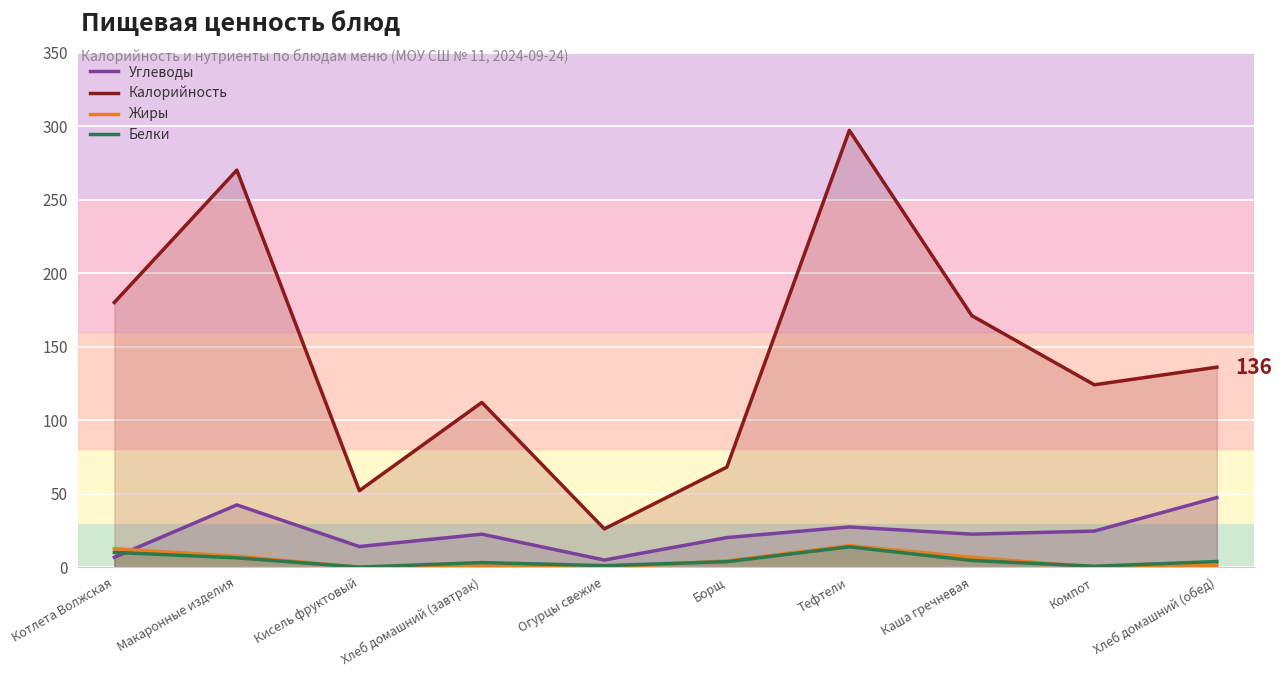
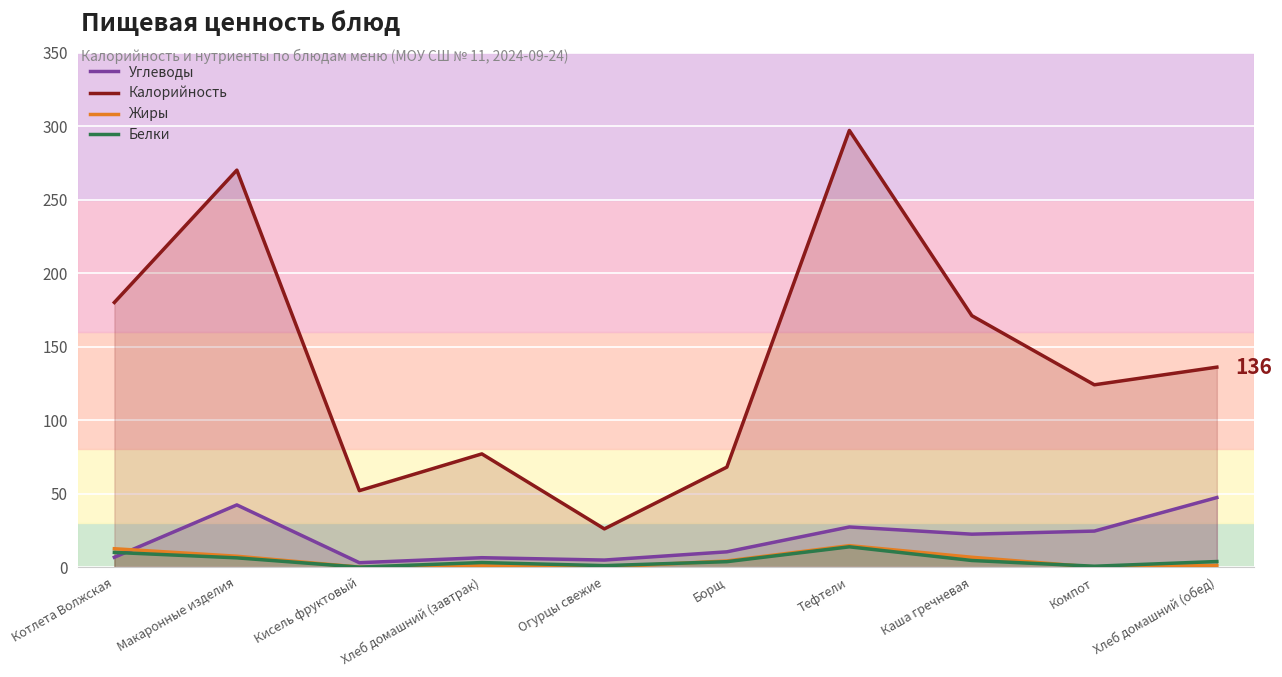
Углеводы, Кисель фруктовый: 14 -> 3
Углеводы, Хлеб домашний (завтрак): 22 -> 6
Калорийность, Хлеб домашний (завтрак): 112 -> 77
Углеводы, Борщ: 20 -> 10
